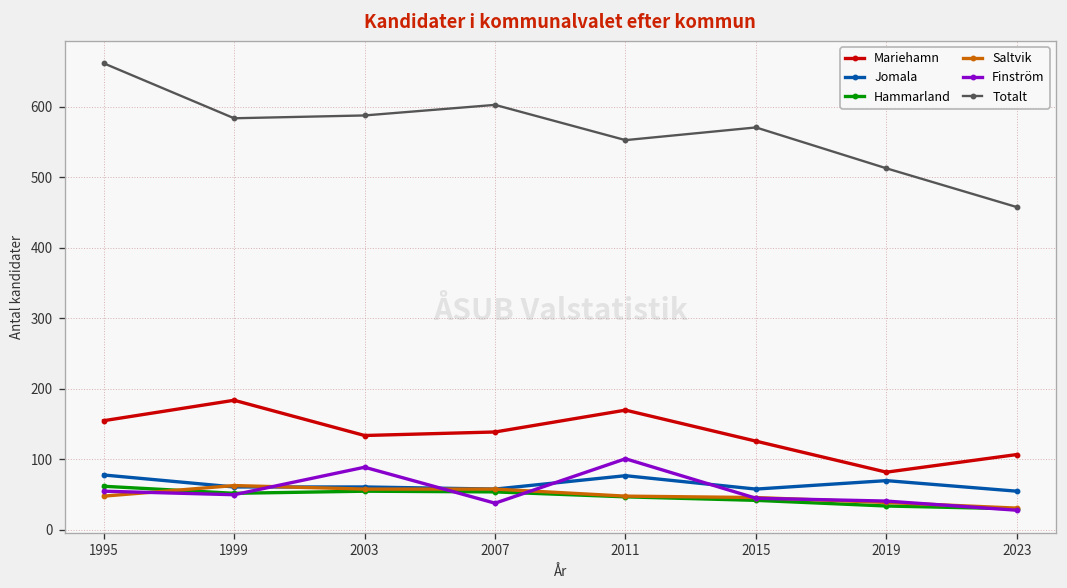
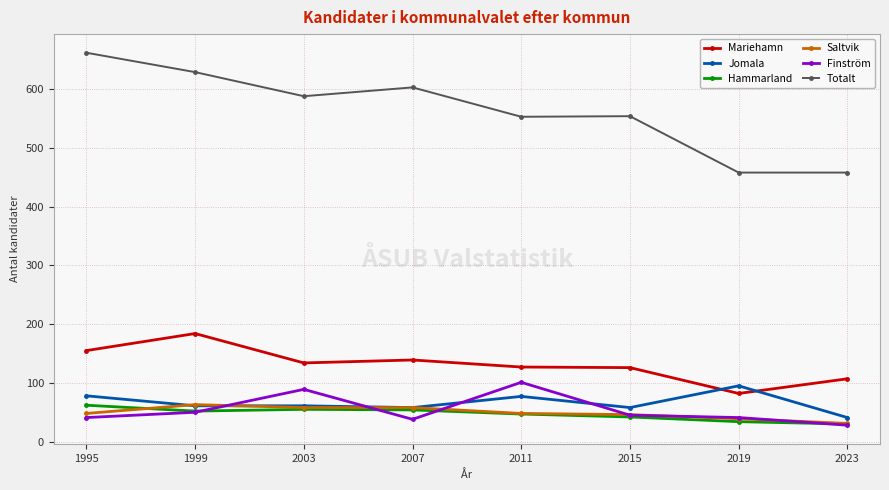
Finström, 1995: 60 -> 40
Totalt, 1999: 580 -> 630
Mariehamn, 2011: 170 -> 130
Totalt, 2015: 570 -> 550
Jomala, 2019: 70 -> 100
Totalt, 2019: 510 -> 460
Jomala, 2023: 60 -> 40
